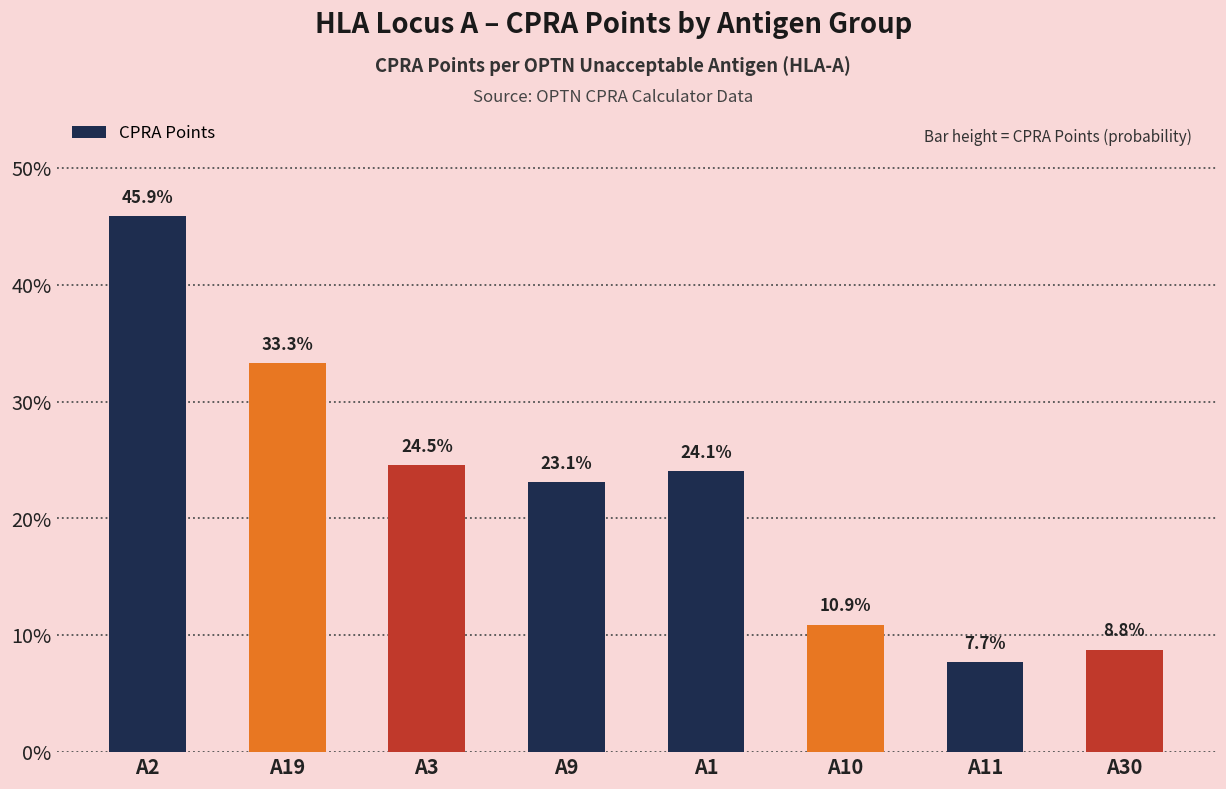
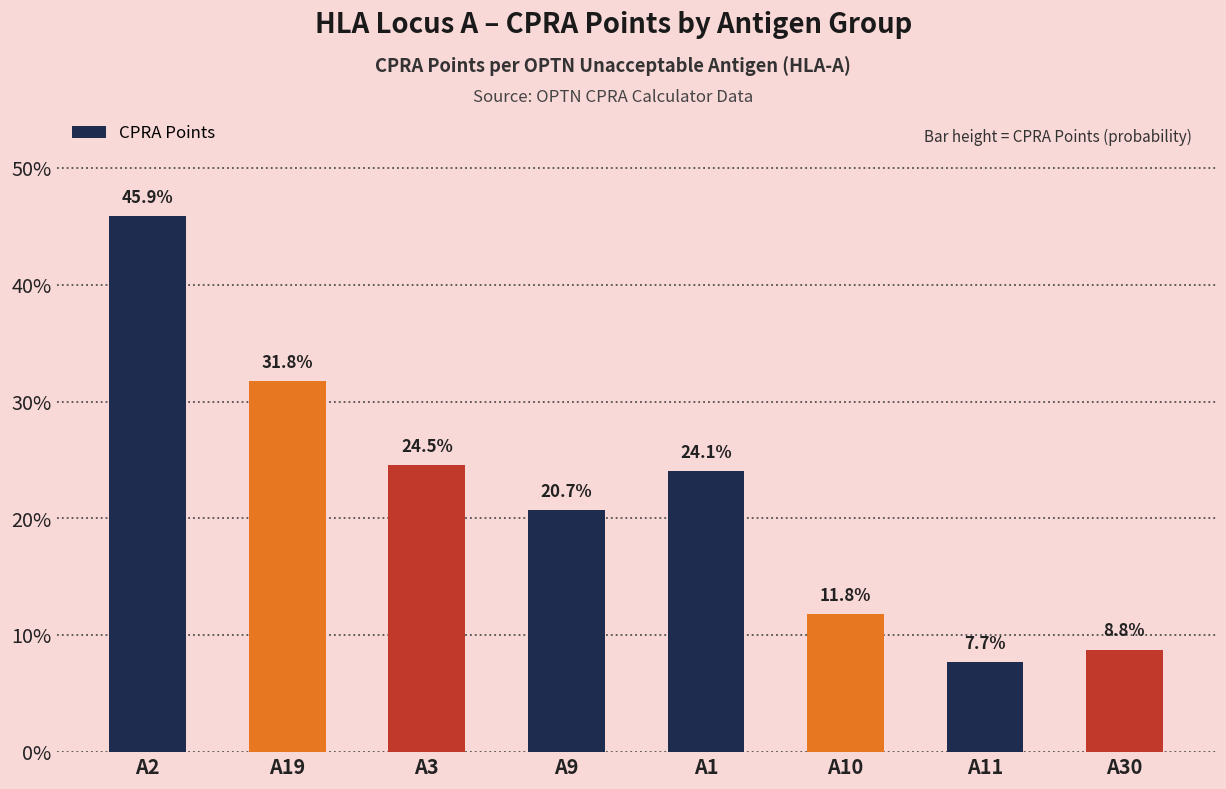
A19: 33.3% -> 31.8%
A9: 23.1% -> 20.7%
A10: 10.9% -> 11.8%
